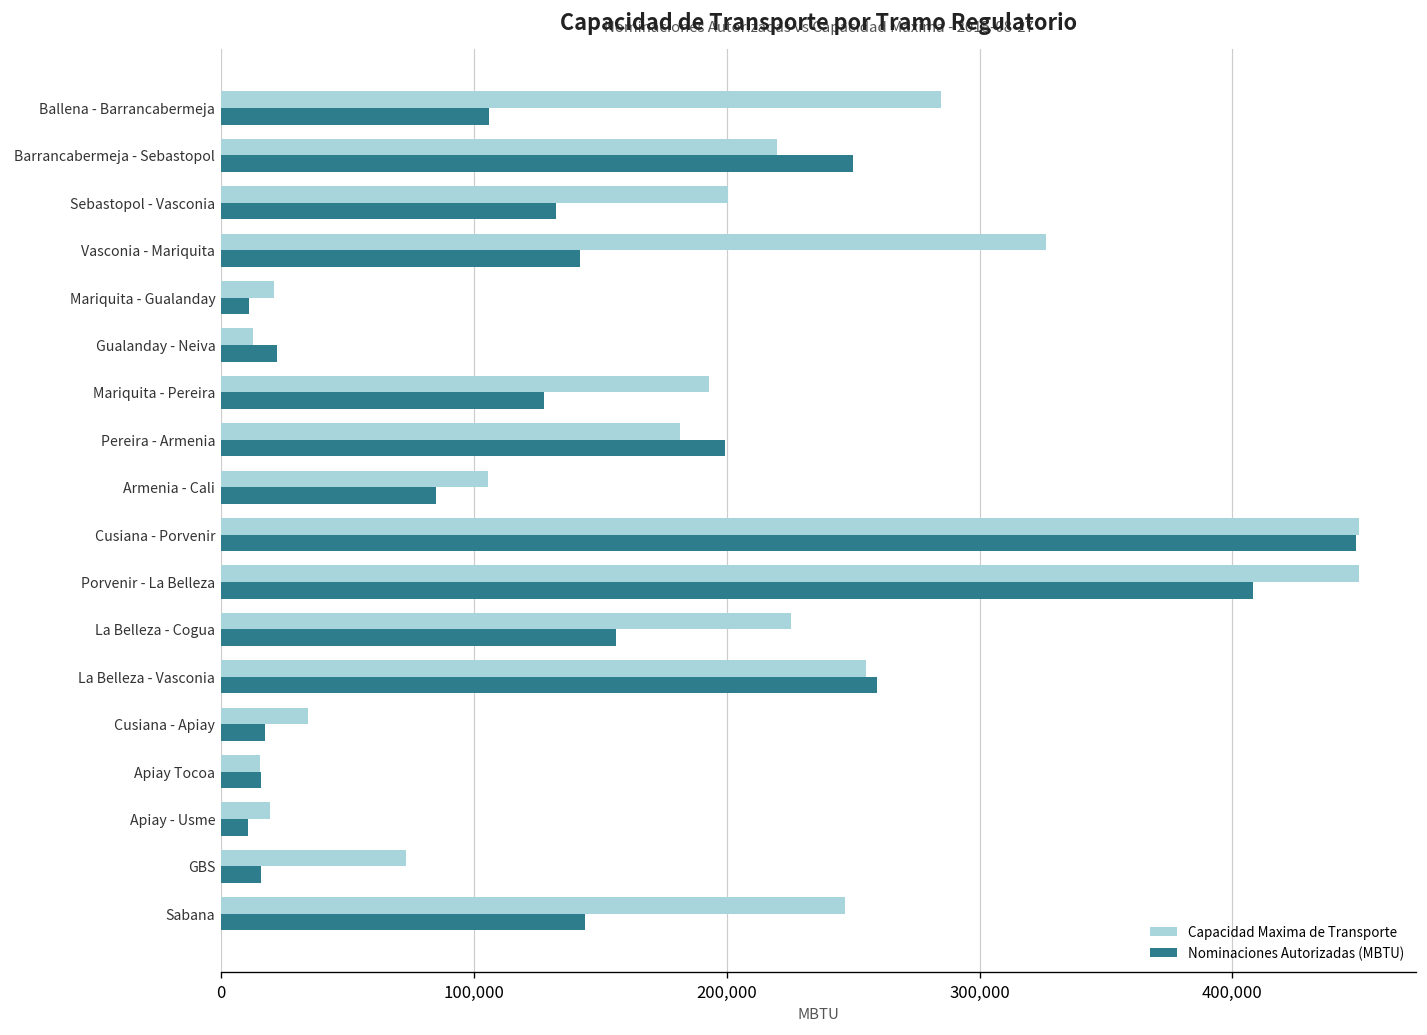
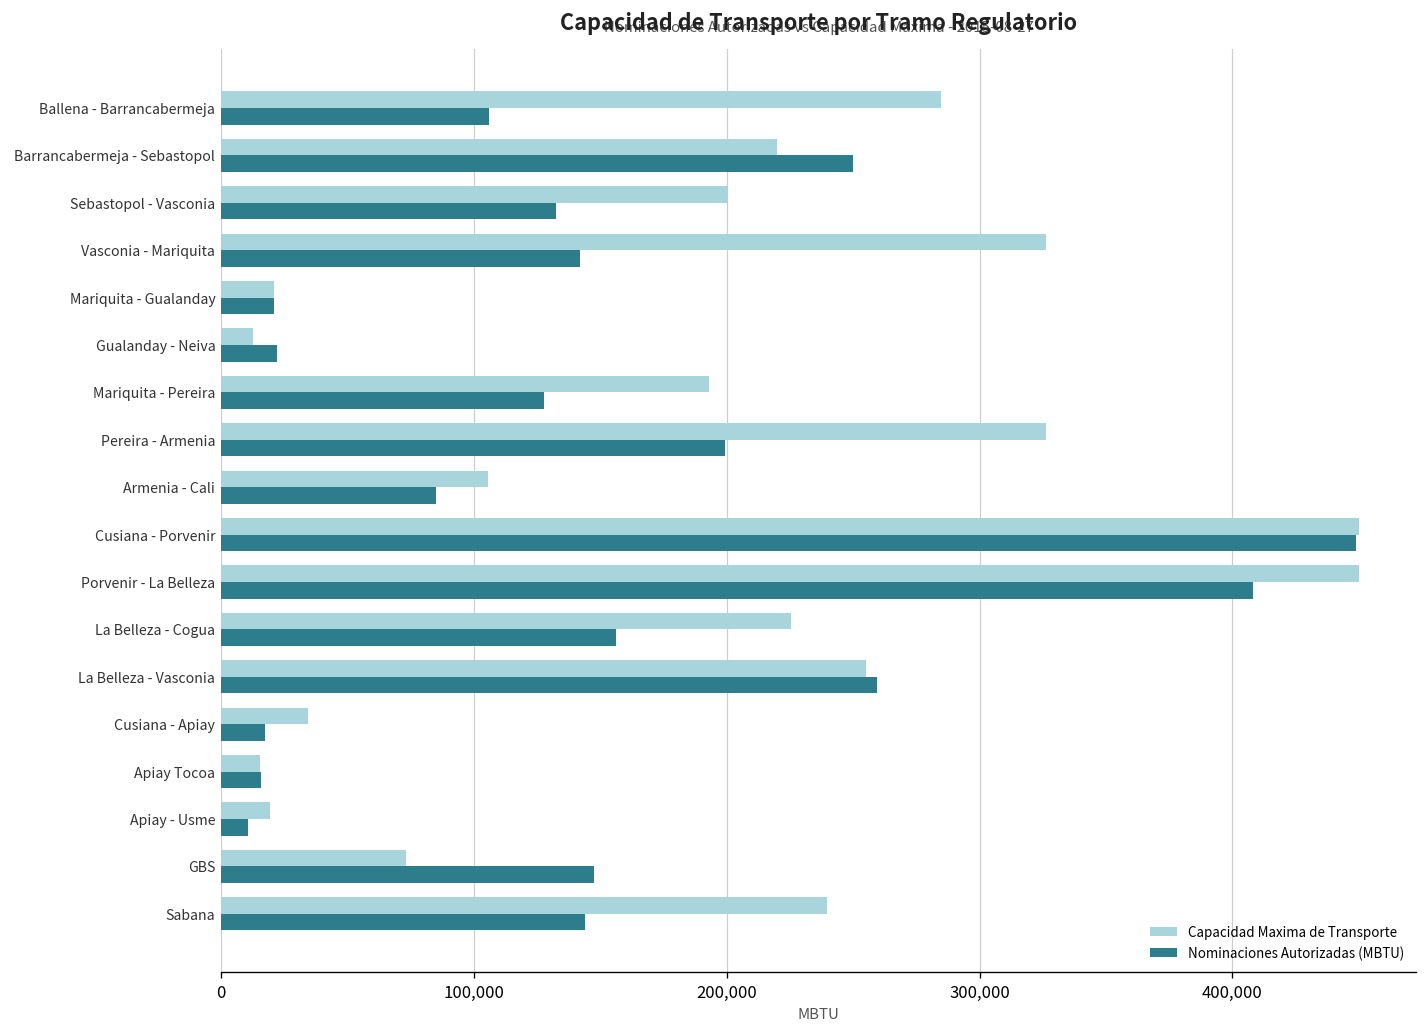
Nominaciones Autorizadas (MBTU), Mariquita - Gualanday: 11,000 -> 21,000
Capacidad Maxima de Transporte, Pereira - Armenia: 181,000 -> 326,000
Nominaciones Autorizadas (MBTU), GBS: 16,000 -> 147,000
Capacidad Maxima de Transporte, Sabana: 247,000 -> 240,000
